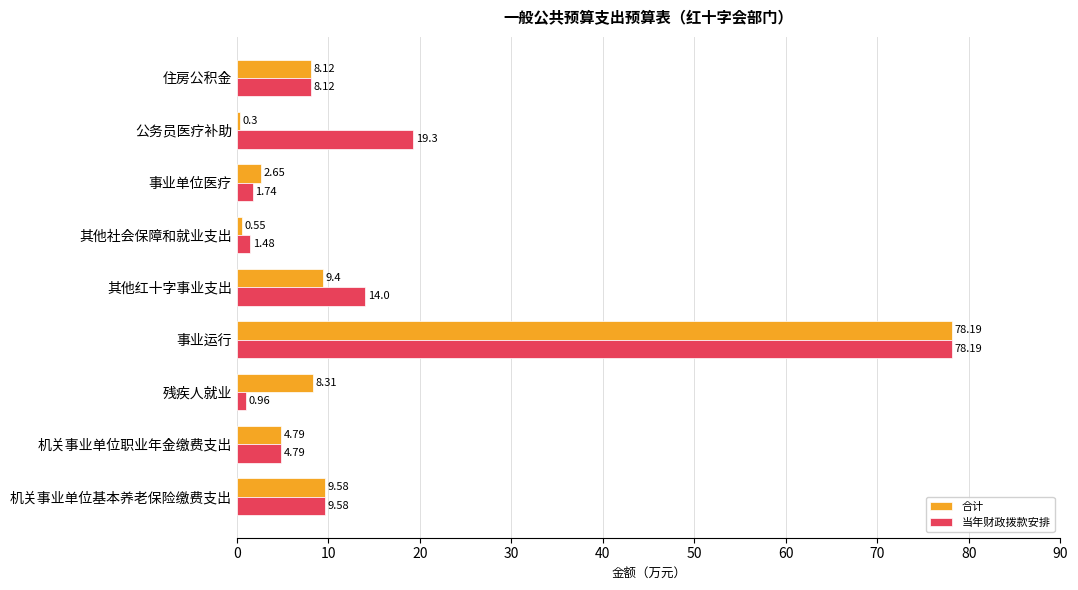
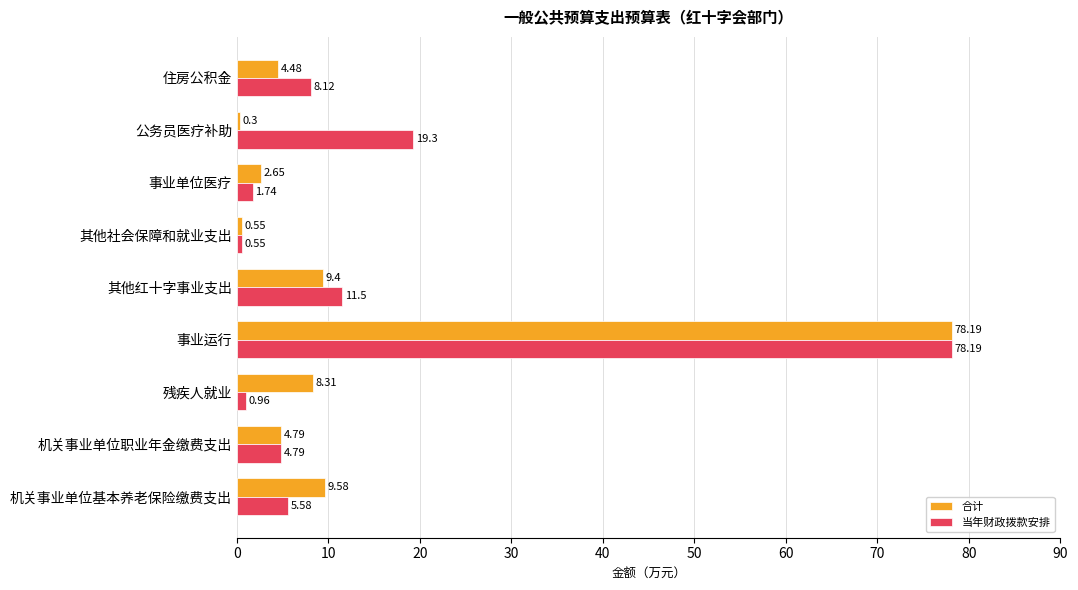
合计, 住房公积金: 8.12 -> 4.48
当年财政拨款安排, 其他社会保障和就业支出: 1.48 -> 0.55
当年财政拨款安排, 其他红十字事业支出: 14.0 -> 11.5
当年财政拨款安排, 机关事业单位基本养老保险缴费支出: 9.58 -> 5.58
